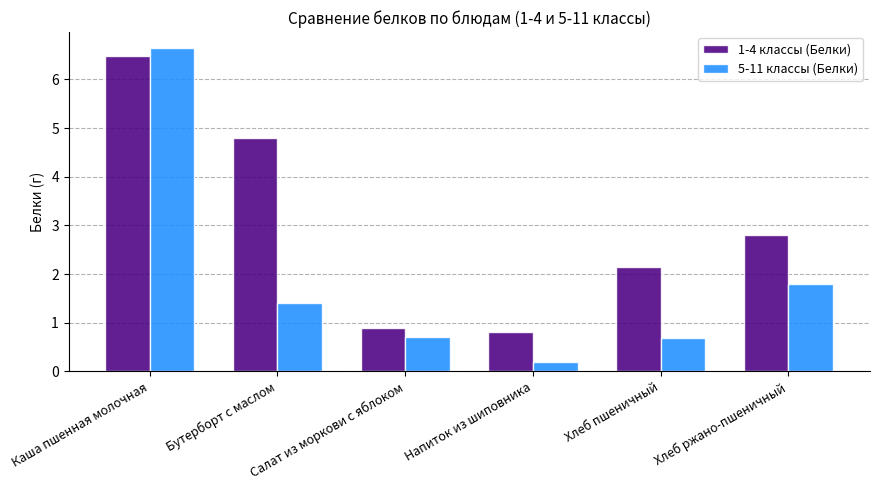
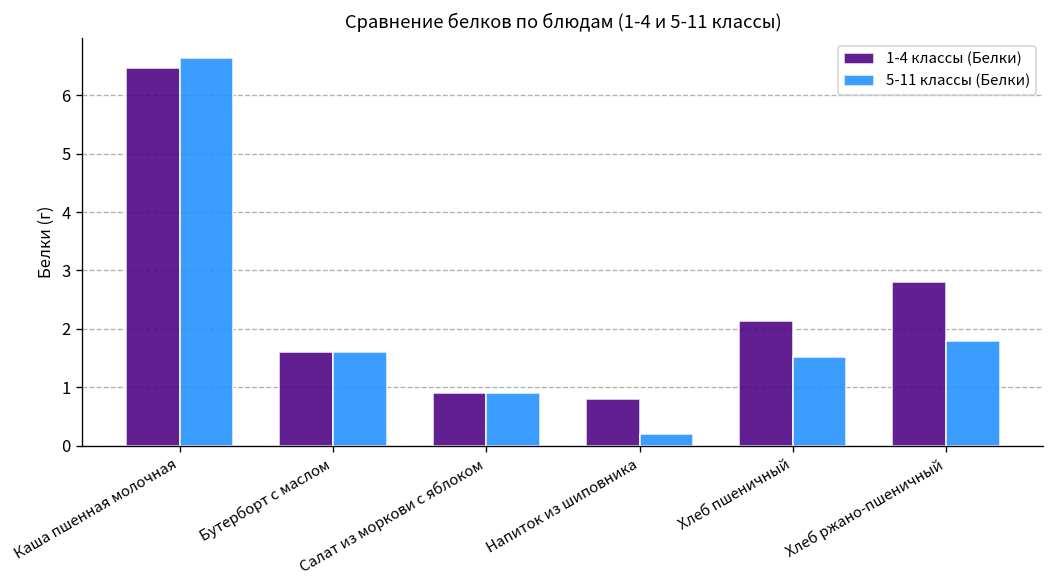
1-4 классы (Белки), Бутерборт с маслом: 4.8 -> 1.6
5-11 классы (Белки), Бутерборт с маслом: 1.4 -> 1.6
5-11 классы (Белки), Салат из моркови с яблоком: 0.7 -> 0.9
5-11 классы (Белки), Хлеб пшеничный: 0.7 -> 1.5
